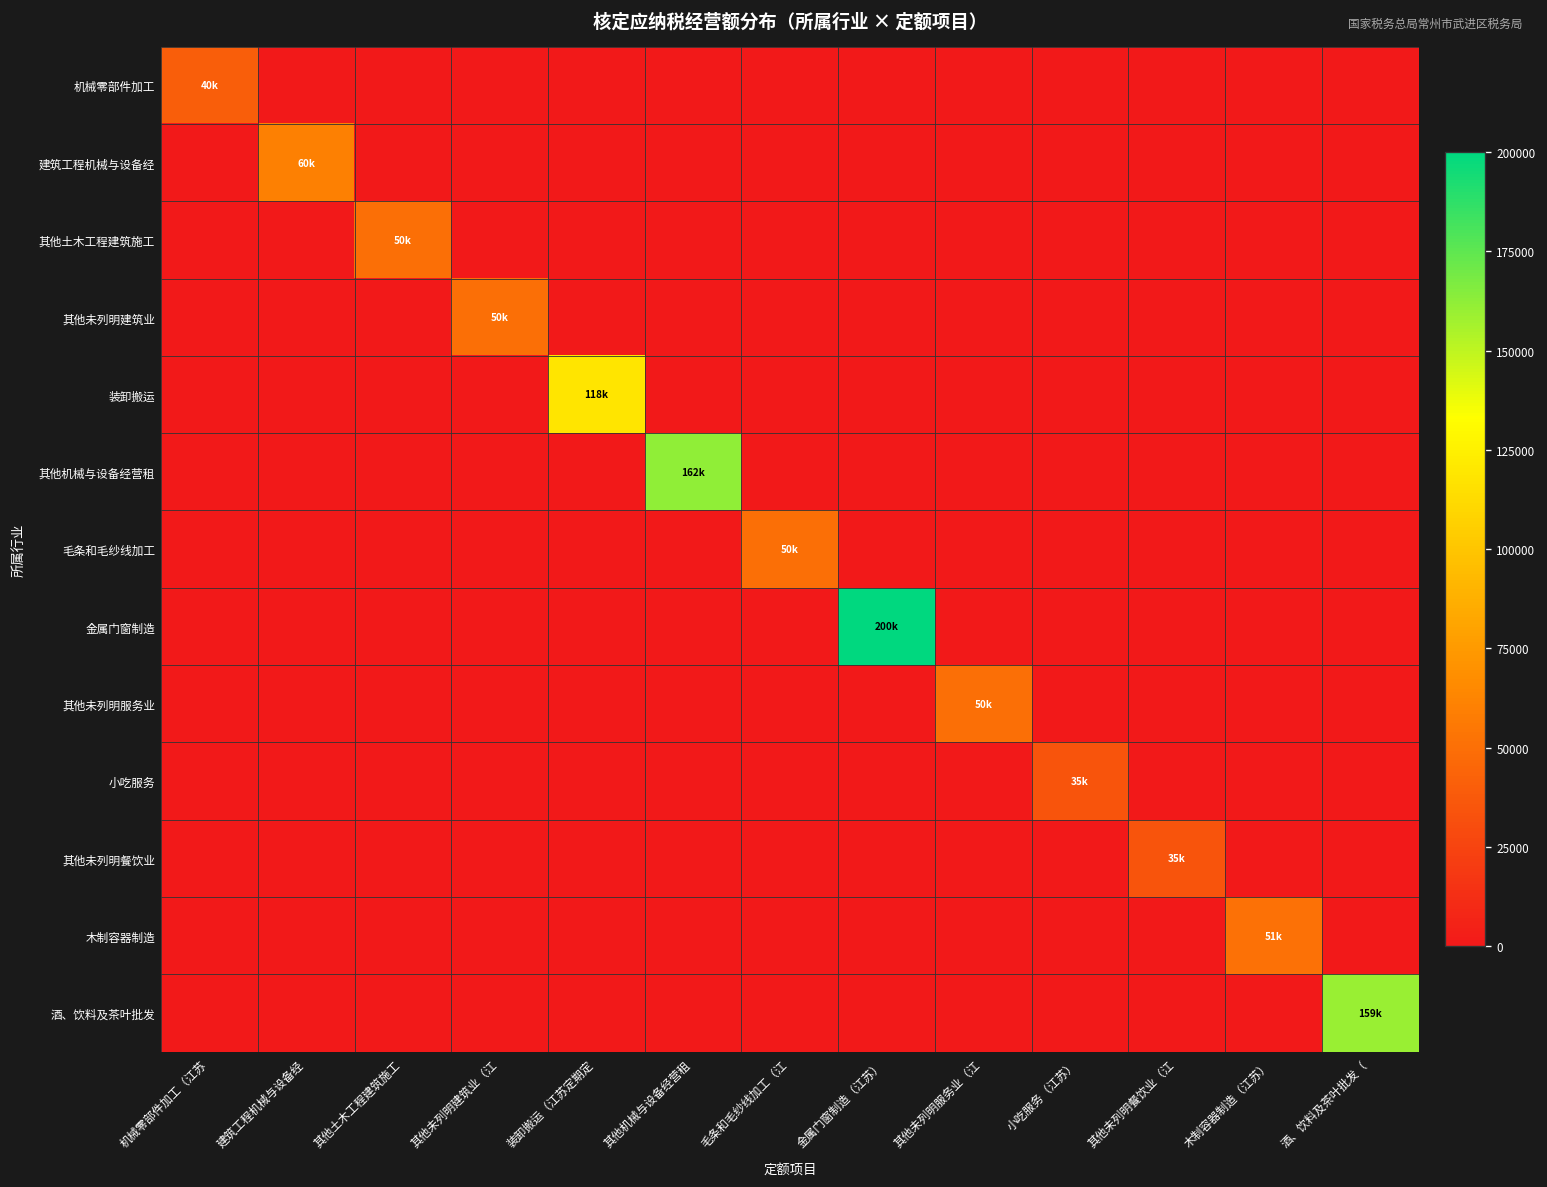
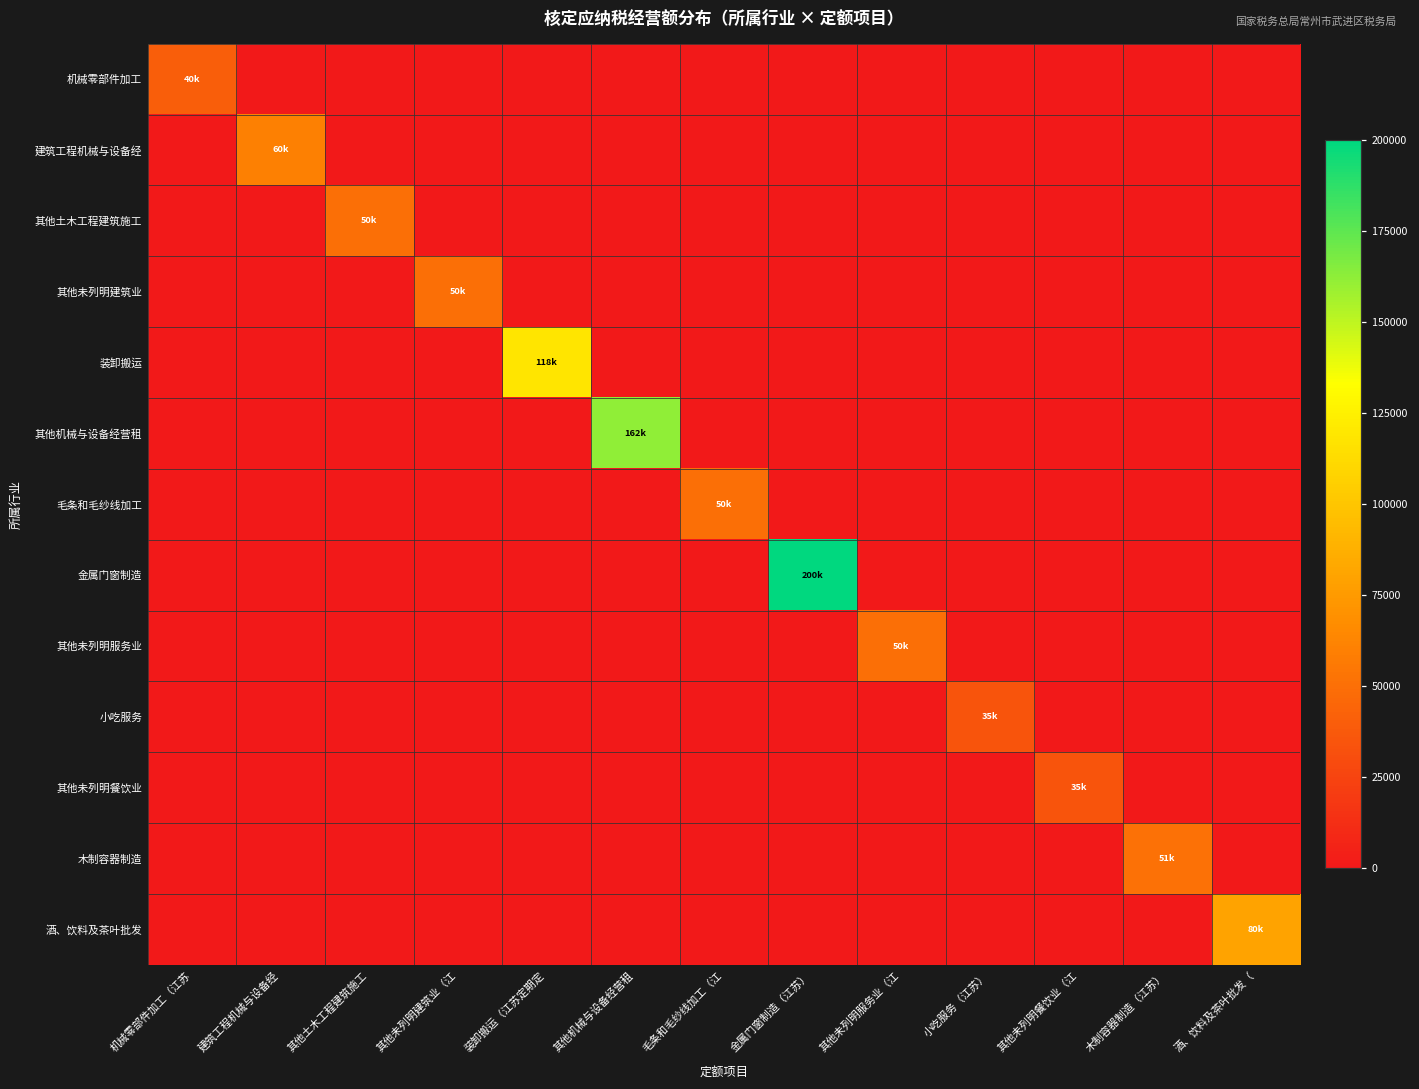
酒、饮料及茶叶批发, 酒、饮料及茶叶批发（: 159k -> 80k
